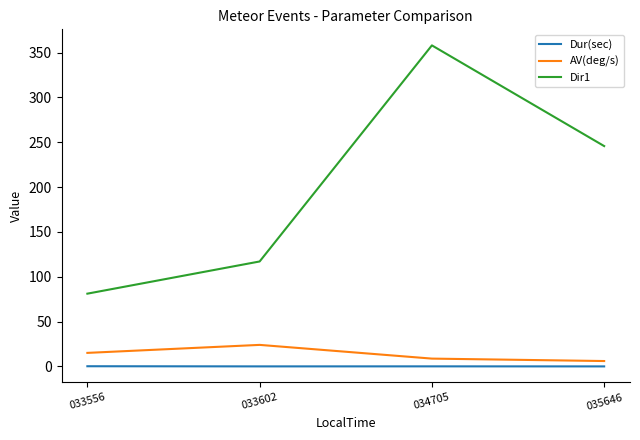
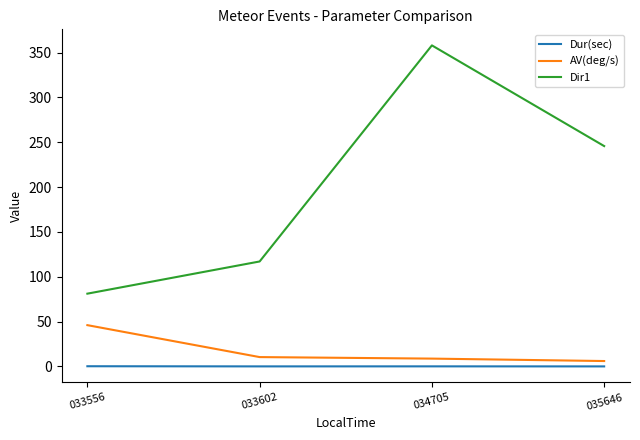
AV(deg/s), 033556: 20 -> 50
AV(deg/s), 033602: 20 -> 10
